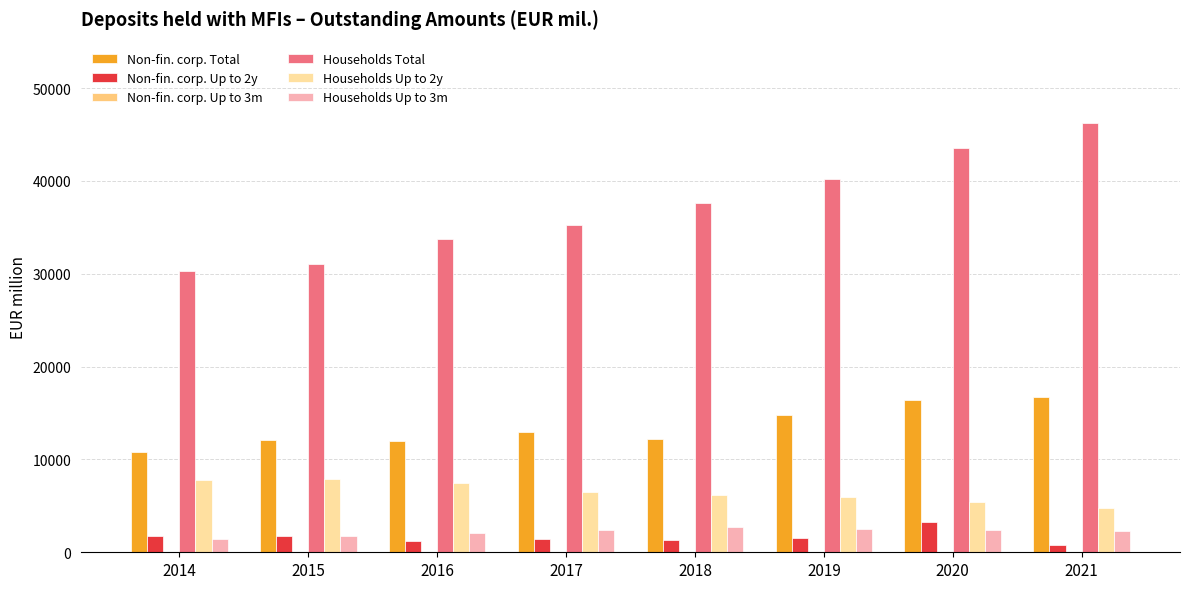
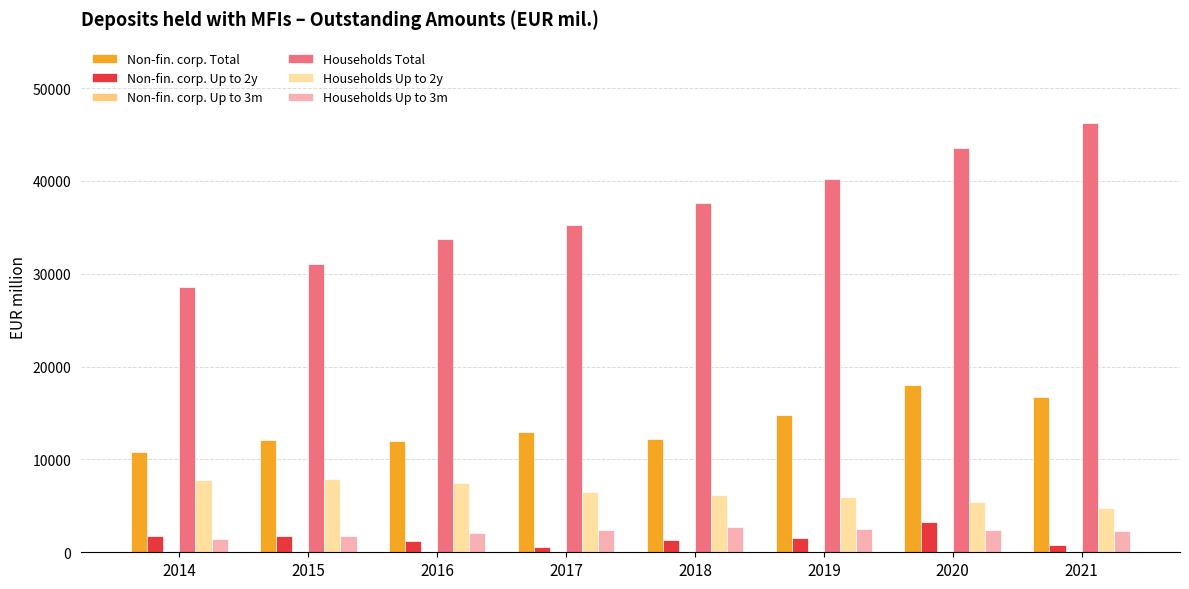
Households Total, 2014: 30000 -> 29000
Non-fin. corp. Up to 2y, 2017: 1400 -> 500
Non-fin. corp. Total, 2020: 16000 -> 18000
